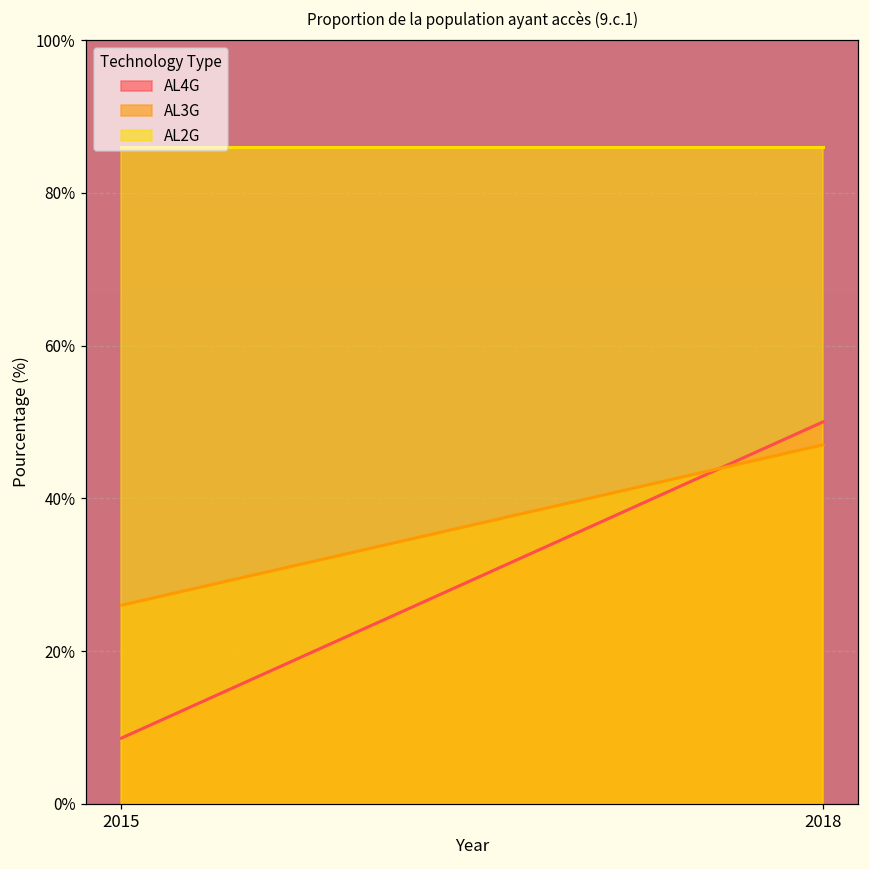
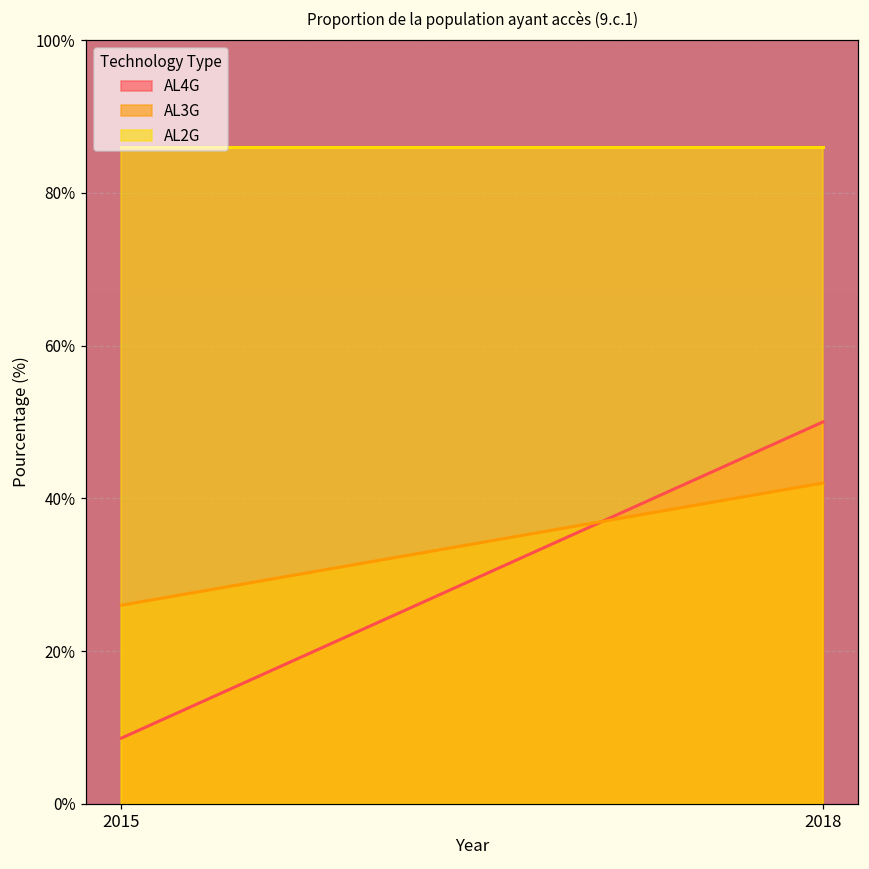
AL3G, 2018: 47% -> 42%
